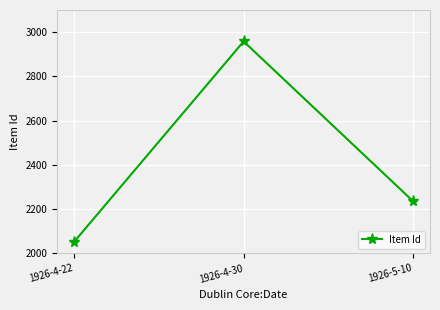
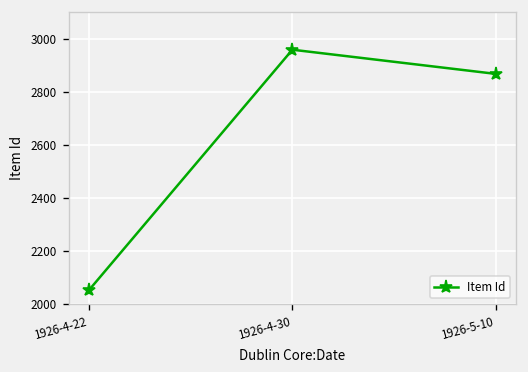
1926-5-10: 2240 -> 2870
